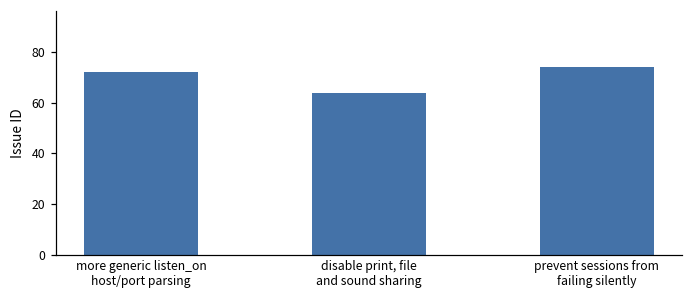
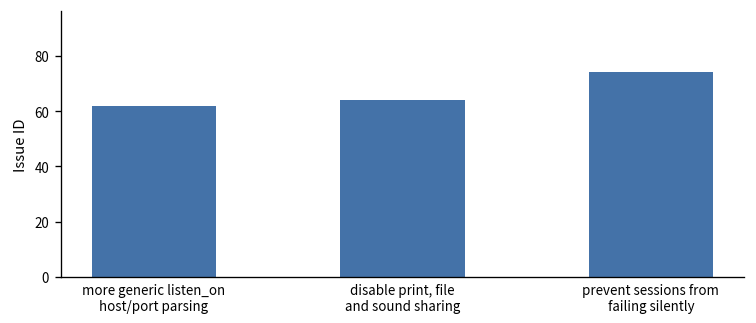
more generic listen_on host/port parsing: 72 -> 62
